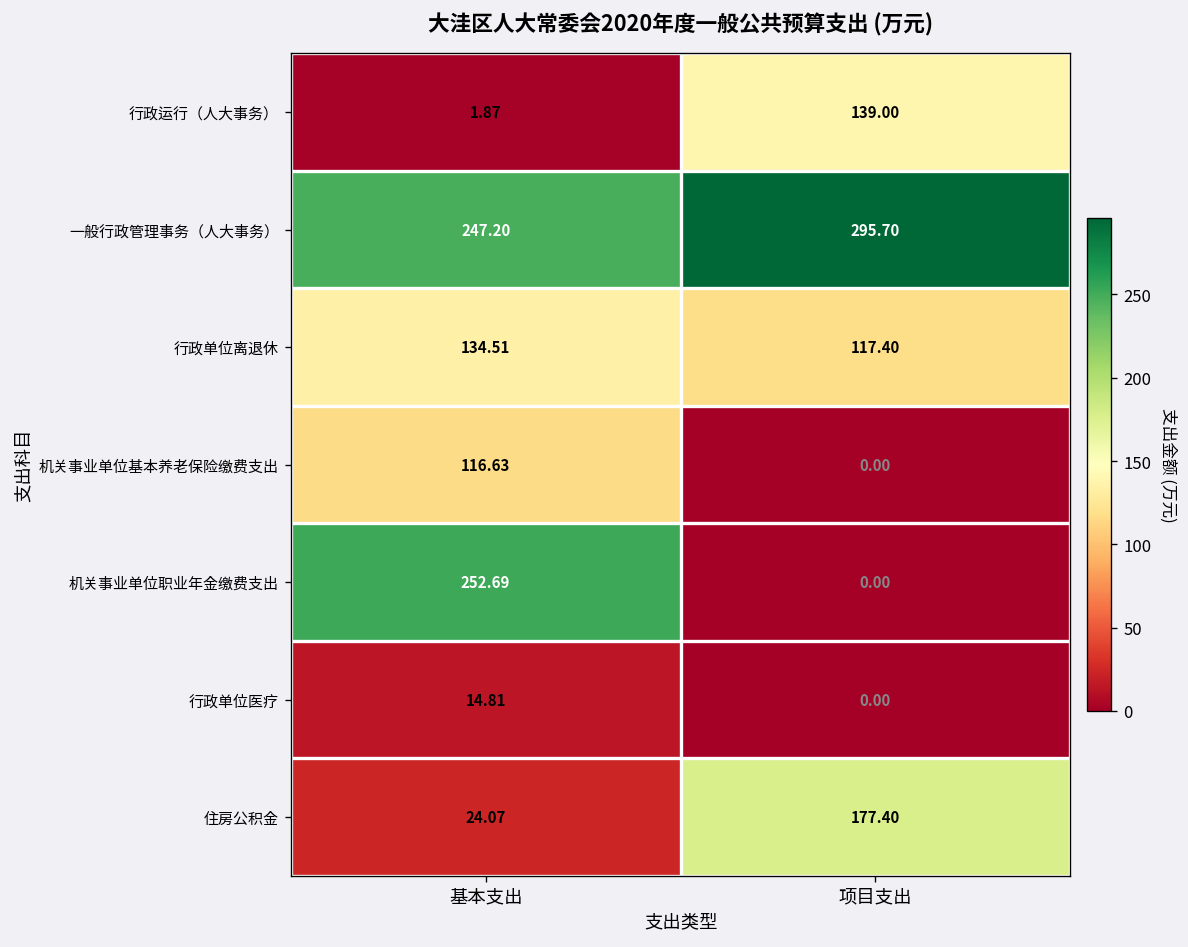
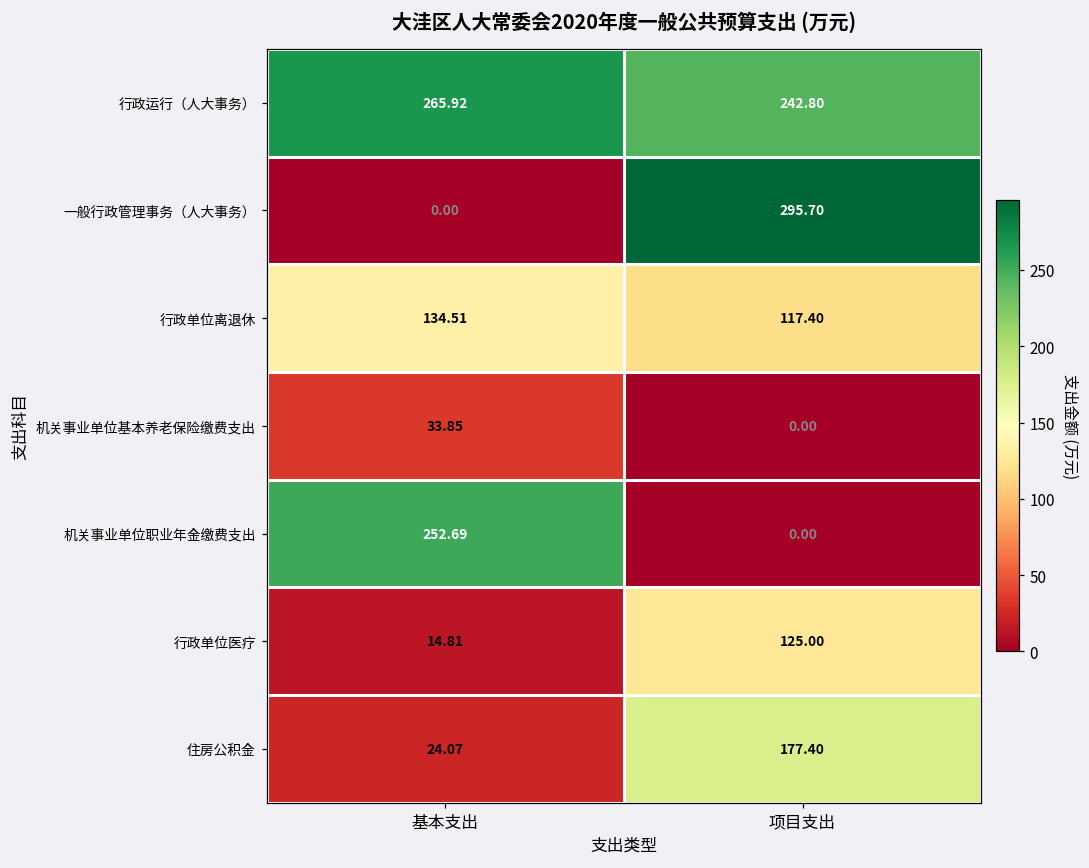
行政运行（人大事务）, 基本支出: 1.87 -> 265.92
行政运行（人大事务）, 项目支出: 139.00 -> 242.80
一般行政管理事务（人大事务）, 基本支出: 247.20 -> 0.00
机关事业单位基本养老保险缴费支出, 基本支出: 116.63 -> 33.85
行政单位医疗, 项目支出: 0.00 -> 125.00
